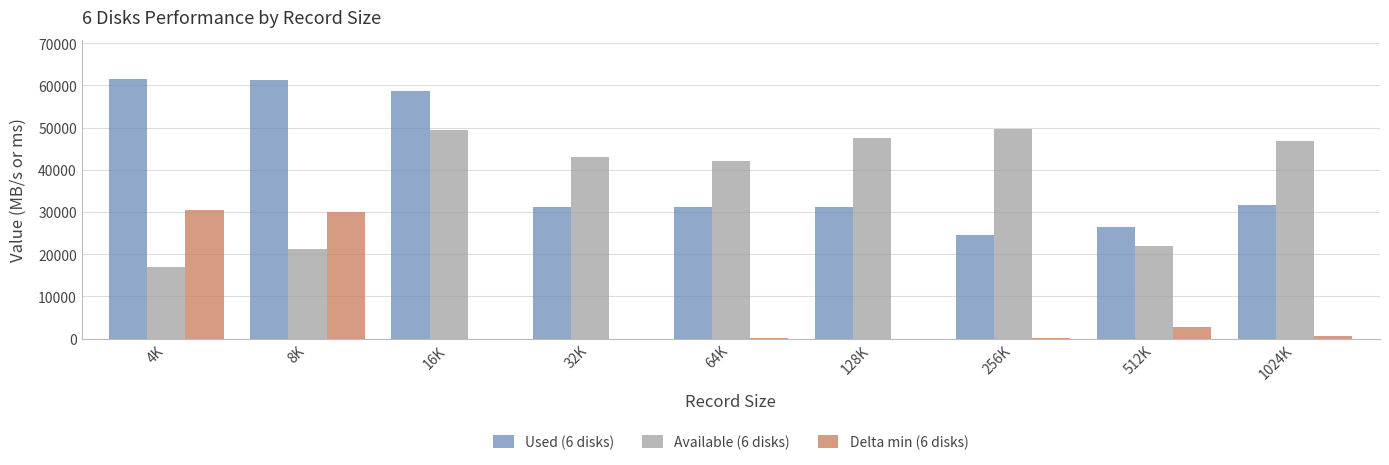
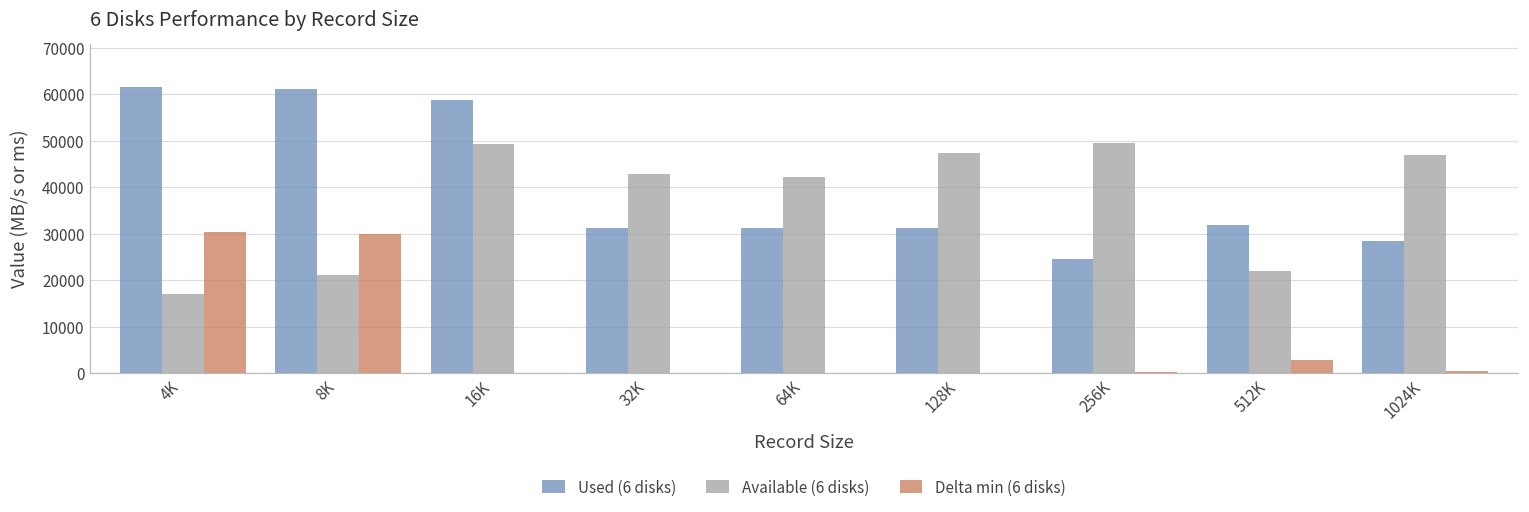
Used (6 disks), 512K: 26000 -> 32000
Used (6 disks), 1024K: 32000 -> 28000
